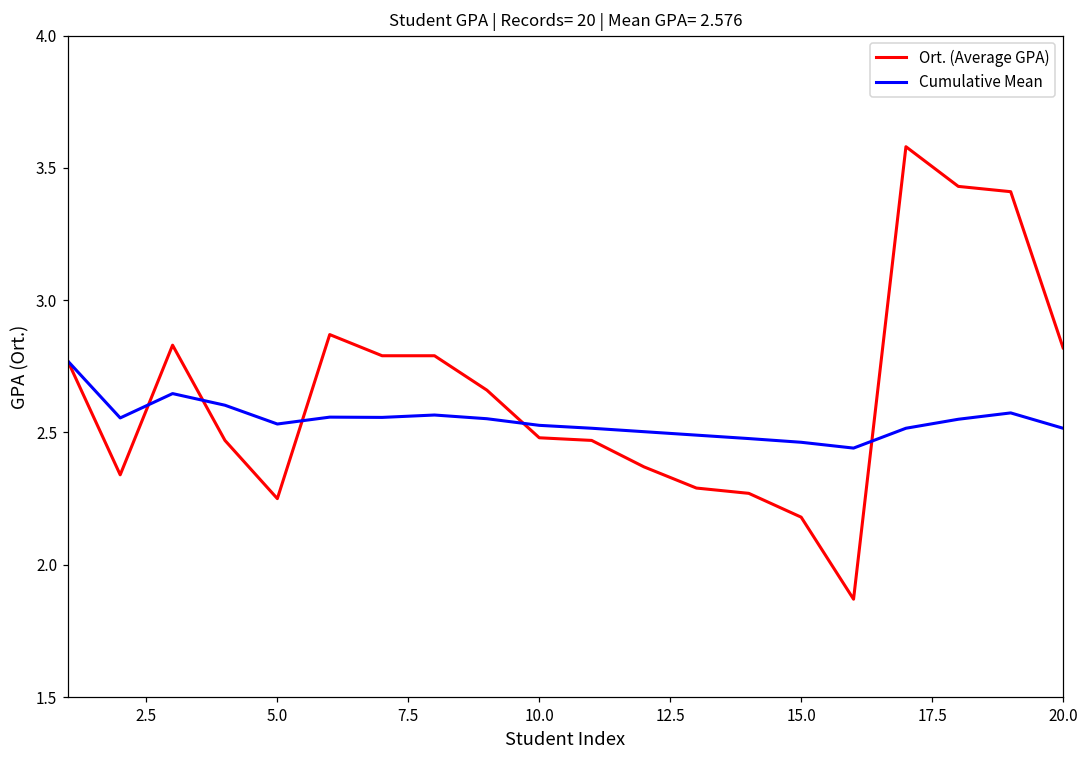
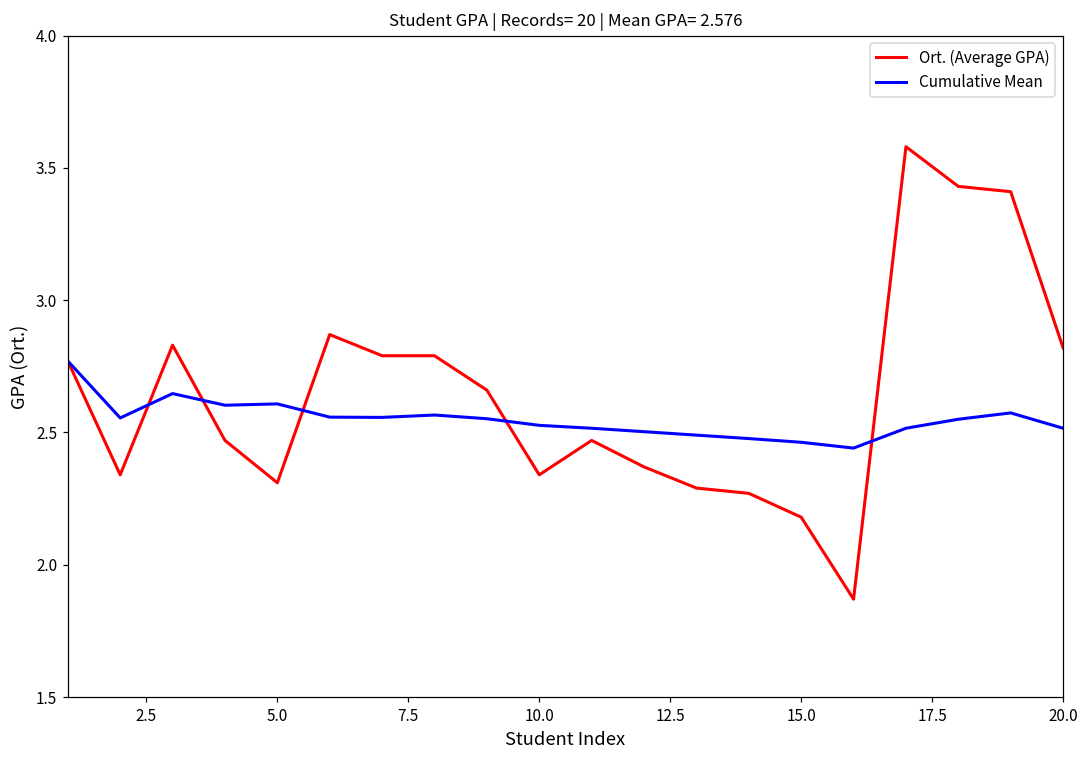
Ort. (Average GPA), 5.0: 2.25 -> 2.31
Cumulative Mean, 5.0: 2.53 -> 2.61
Ort. (Average GPA), 10.0: 2.48 -> 2.34
